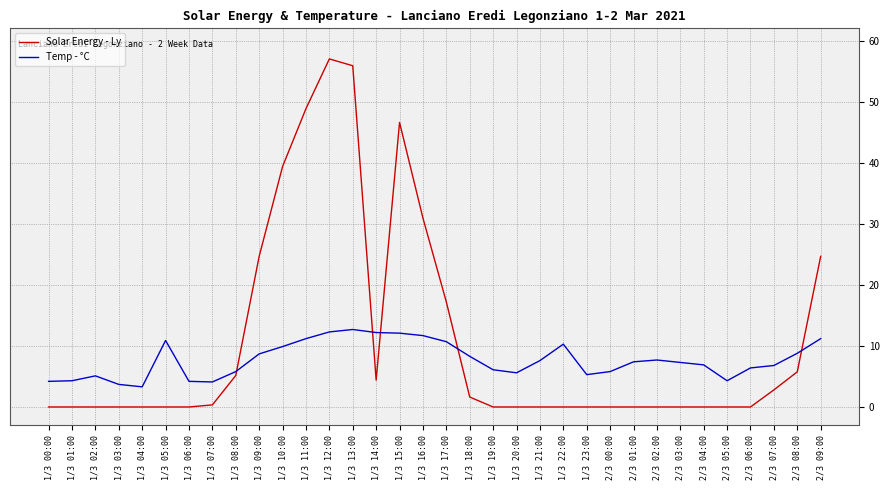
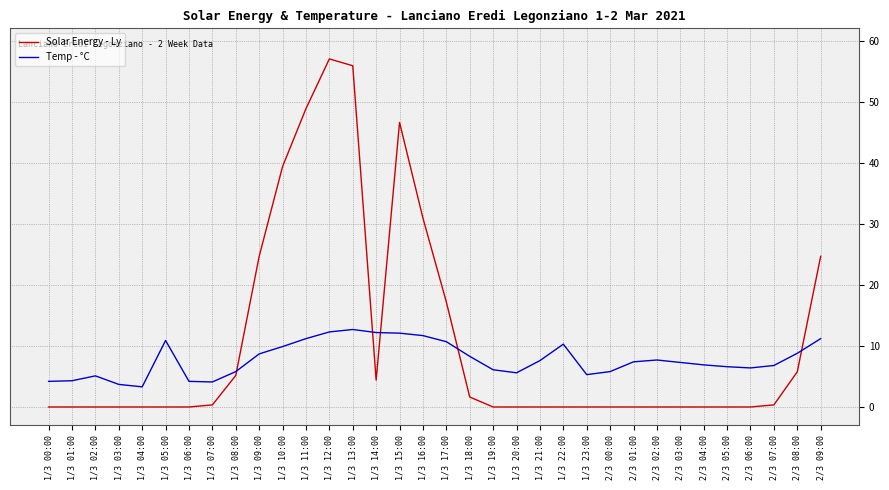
Temp - °C, 2/3 05:00: 4 -> 7
Solar Energy - Ly, 2/3 07:00: 3 -> 0
